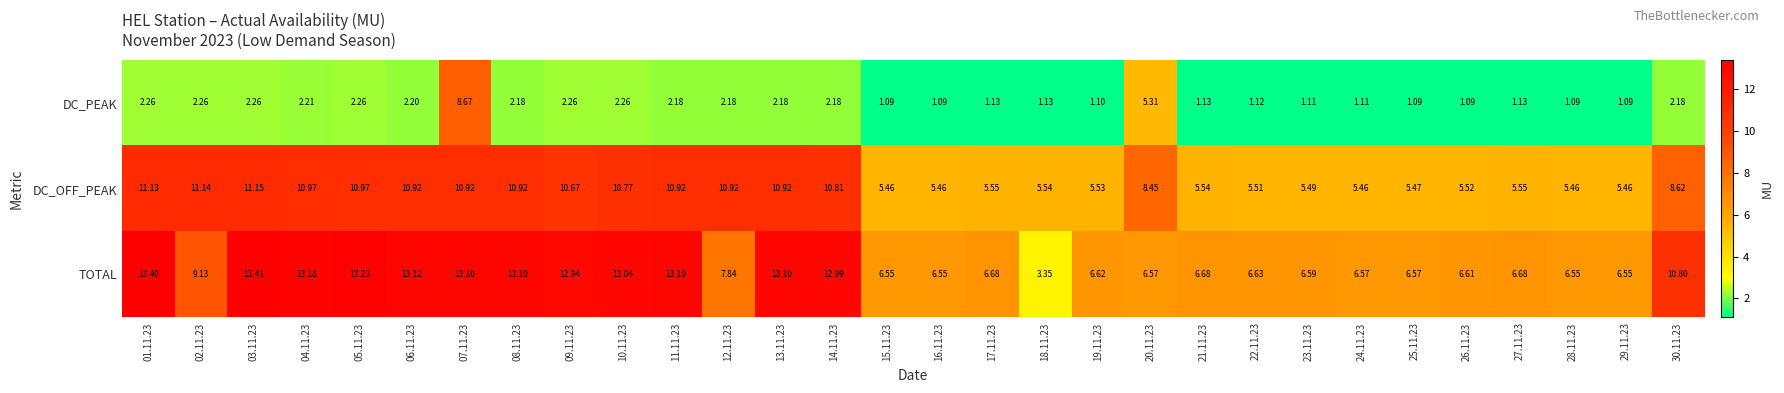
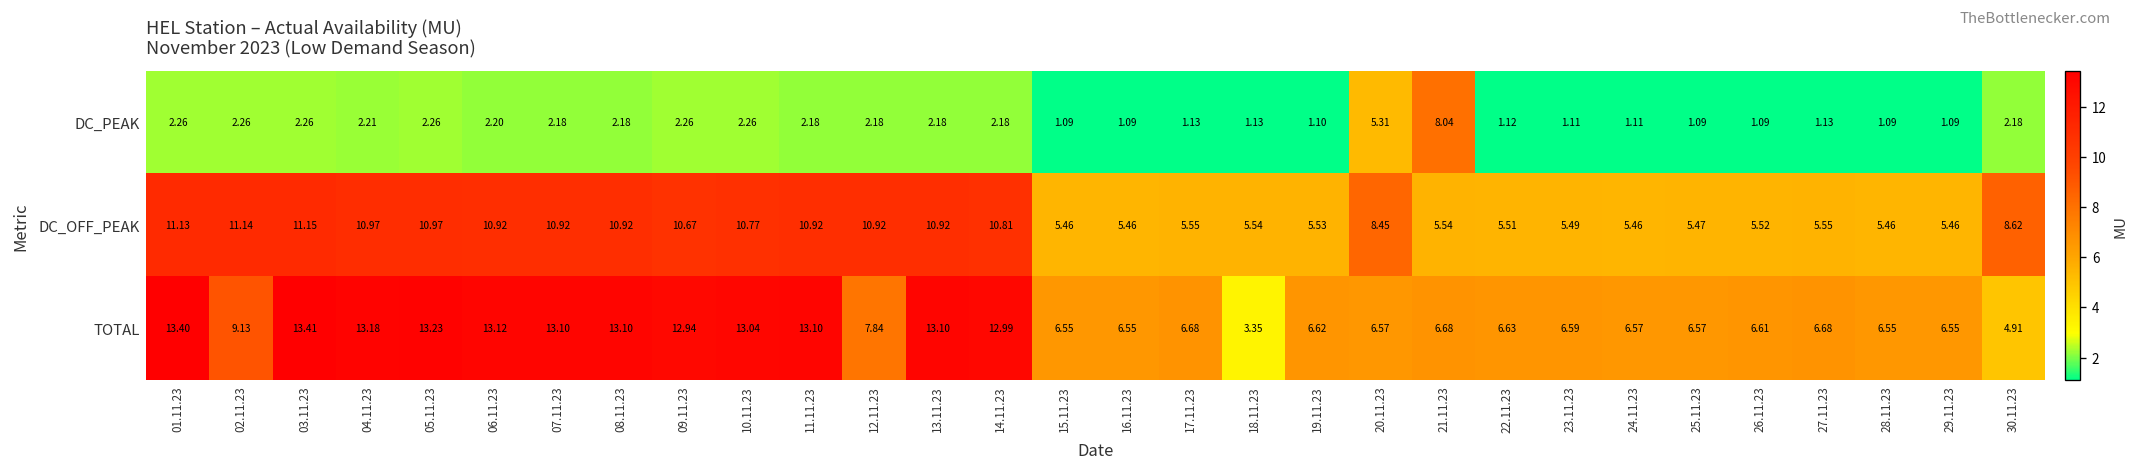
DC_PEAK, 07.11.23: 8.67 -> 2.18
DC_PEAK, 21.11.23: 1.13 -> 8.04
TOTAL, 30.11.23: 10.80 -> 4.91
